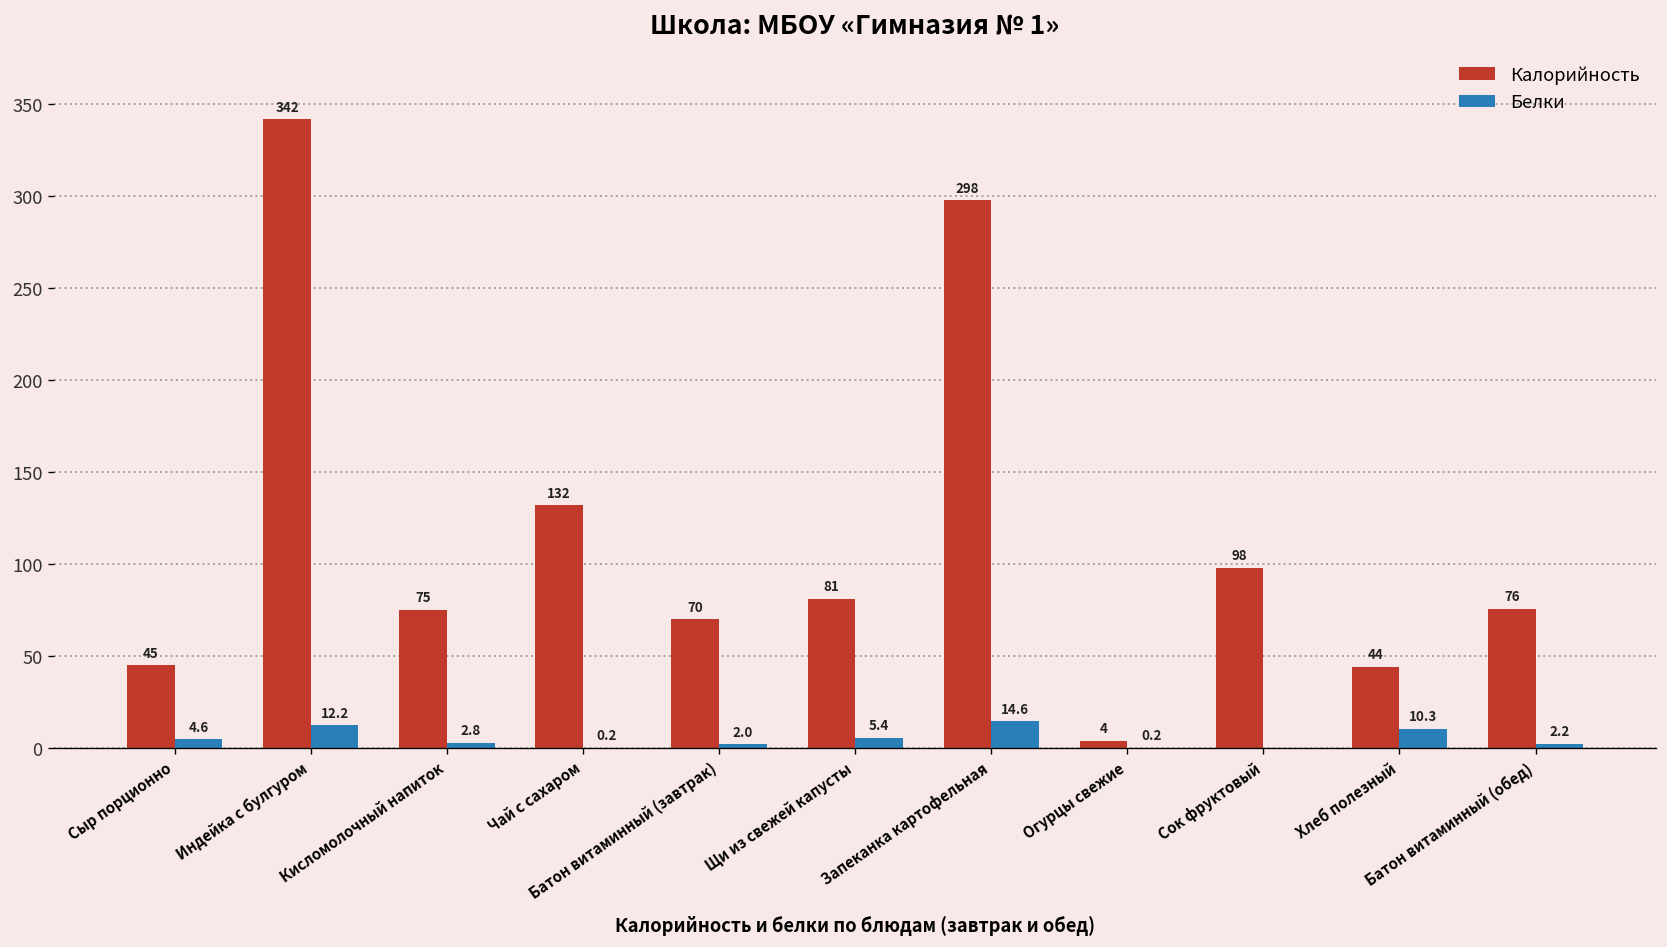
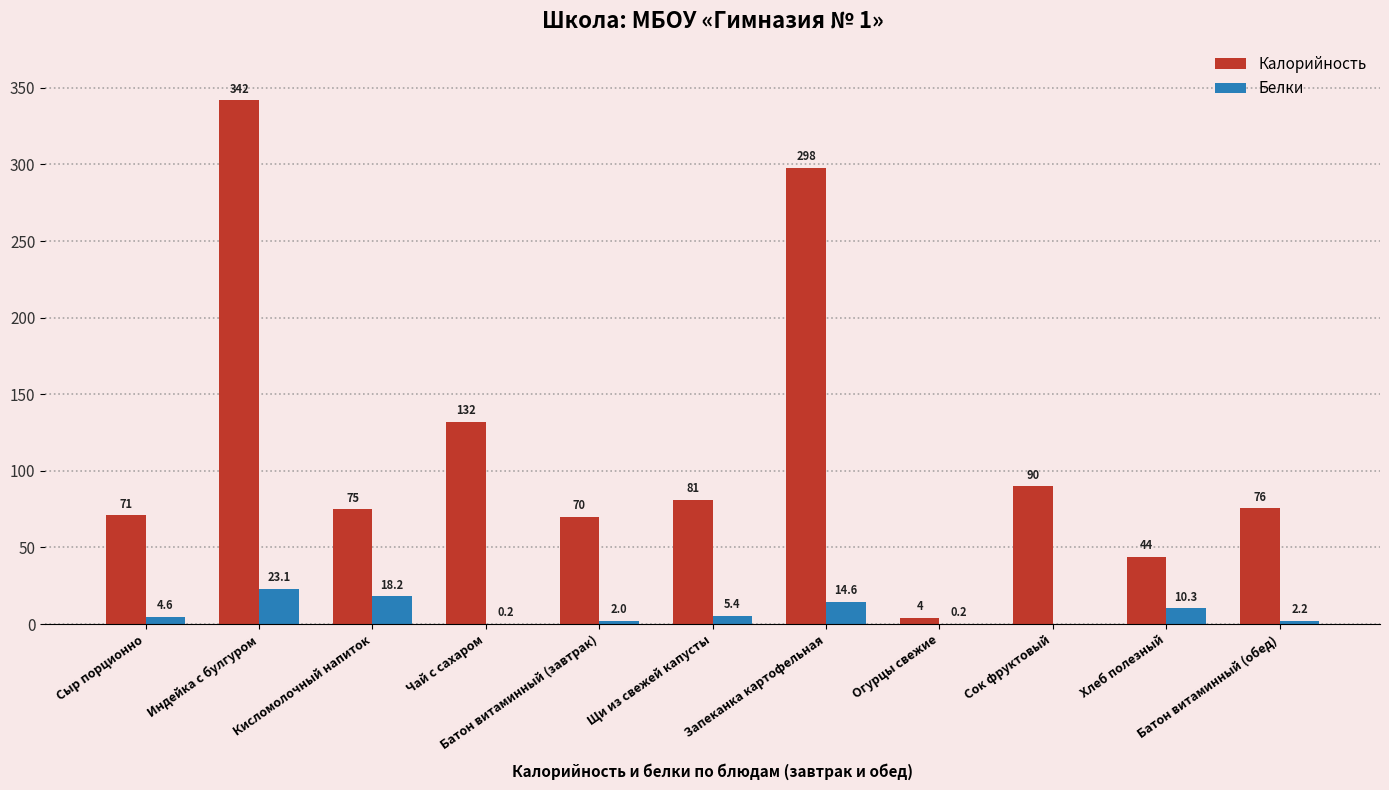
Калорийность, Сыр порционно: 45 -> 71
Белки, Индейка с булгуром: 12.2 -> 23.1
Белки, Кисломолочный напиток: 2.8 -> 18.2
Калорийность, Сок фруктовый: 98 -> 90
